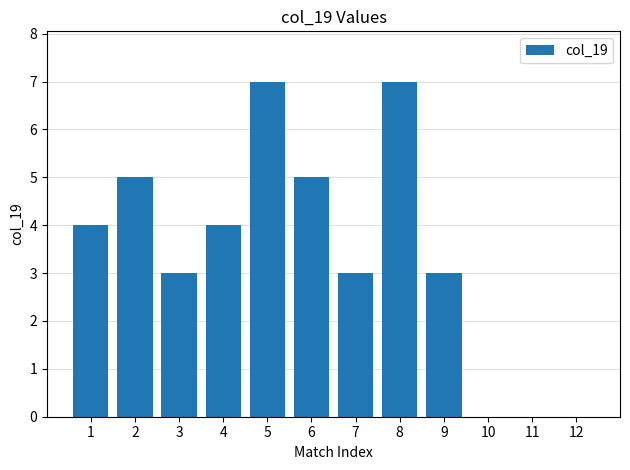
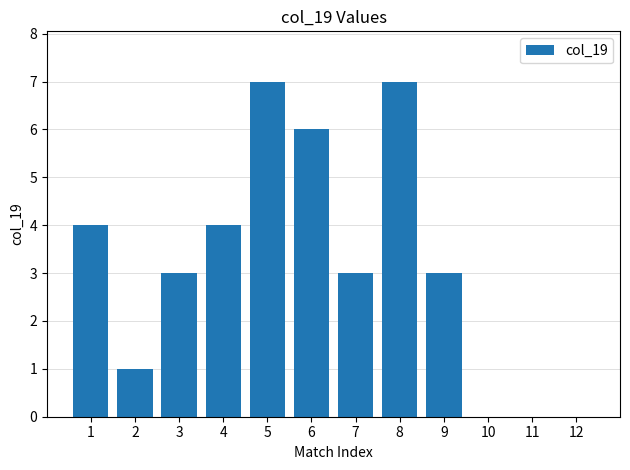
2: 5 -> 1
6: 5 -> 6
